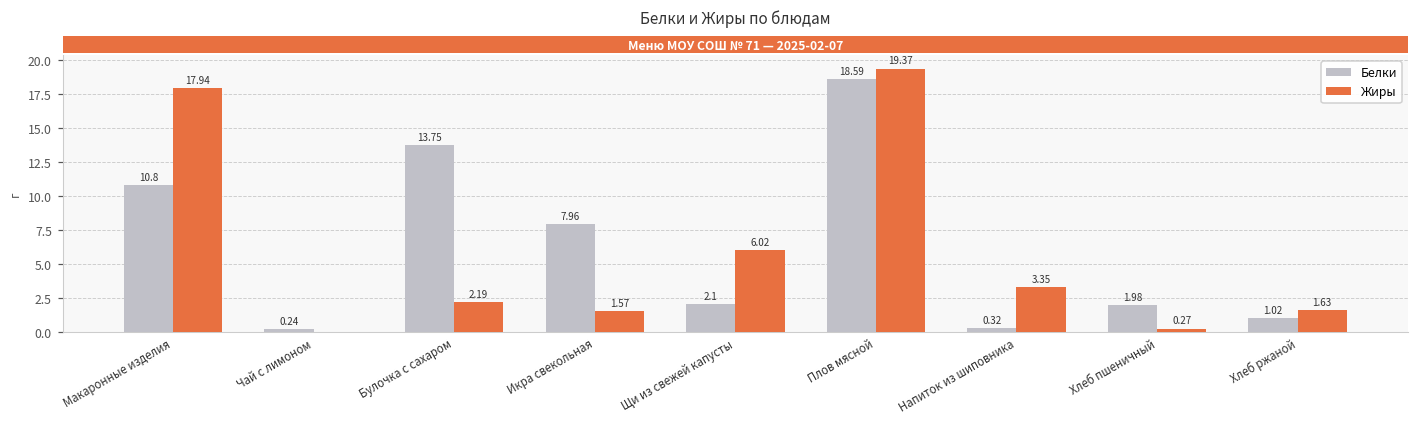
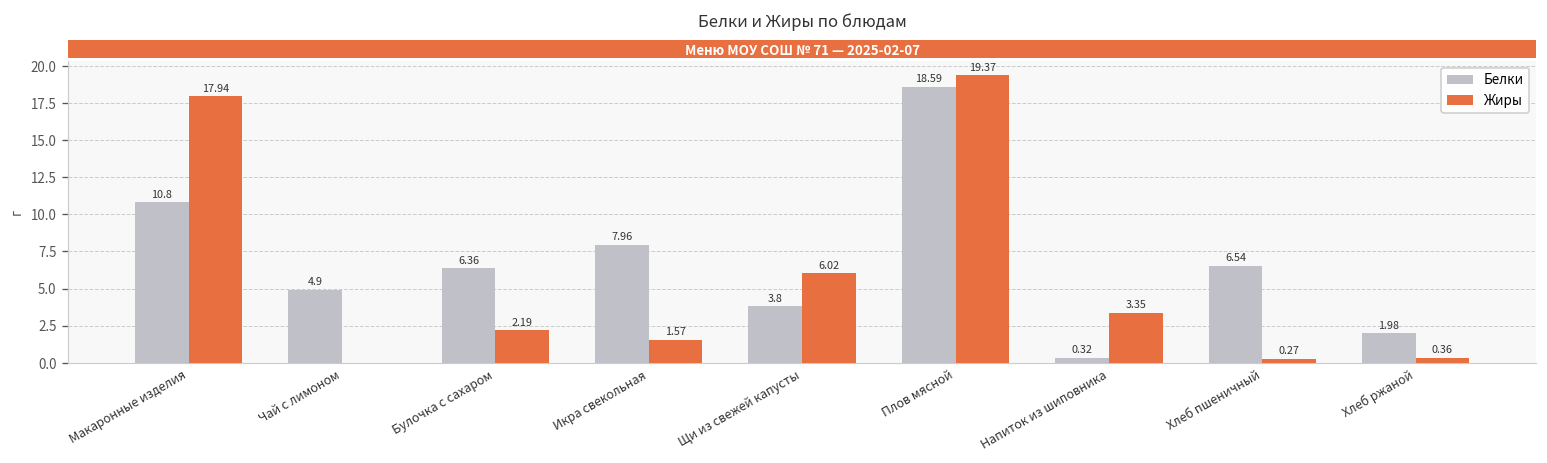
Белки, Чай с лимоном: 0.24 -> 4.9
Белки, Булочка с сахаром: 13.75 -> 6.36
Белки, Щи из свежей капусты: 2.1 -> 3.8
Белки, Хлеб пшеничный: 1.98 -> 6.54
Белки, Хлеб ржаной: 1.02 -> 1.98
Жиры, Хлеб ржаной: 1.63 -> 0.36
